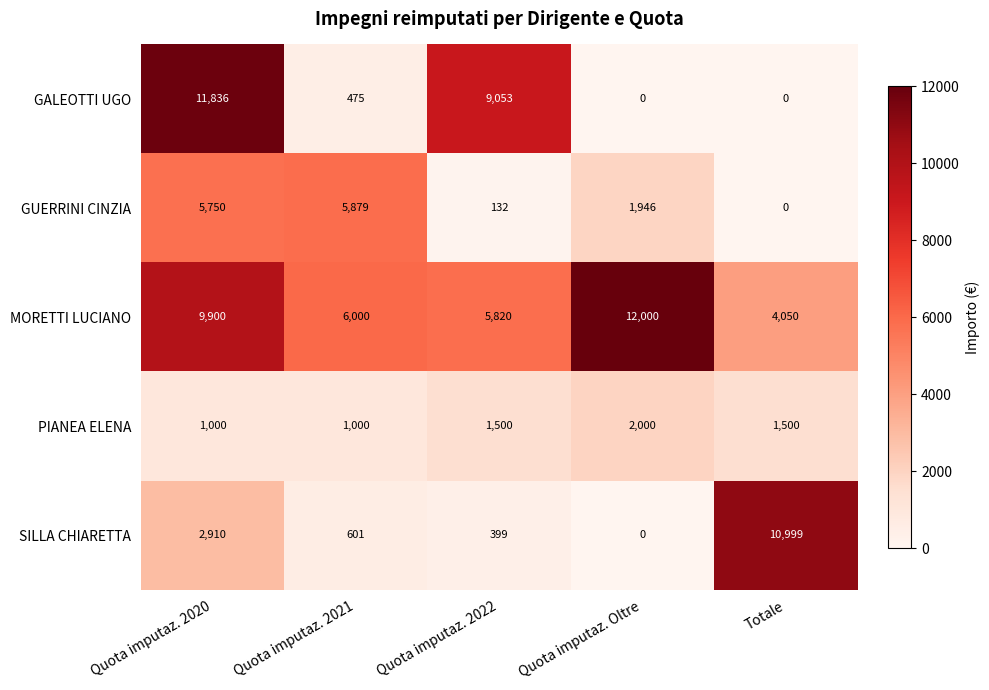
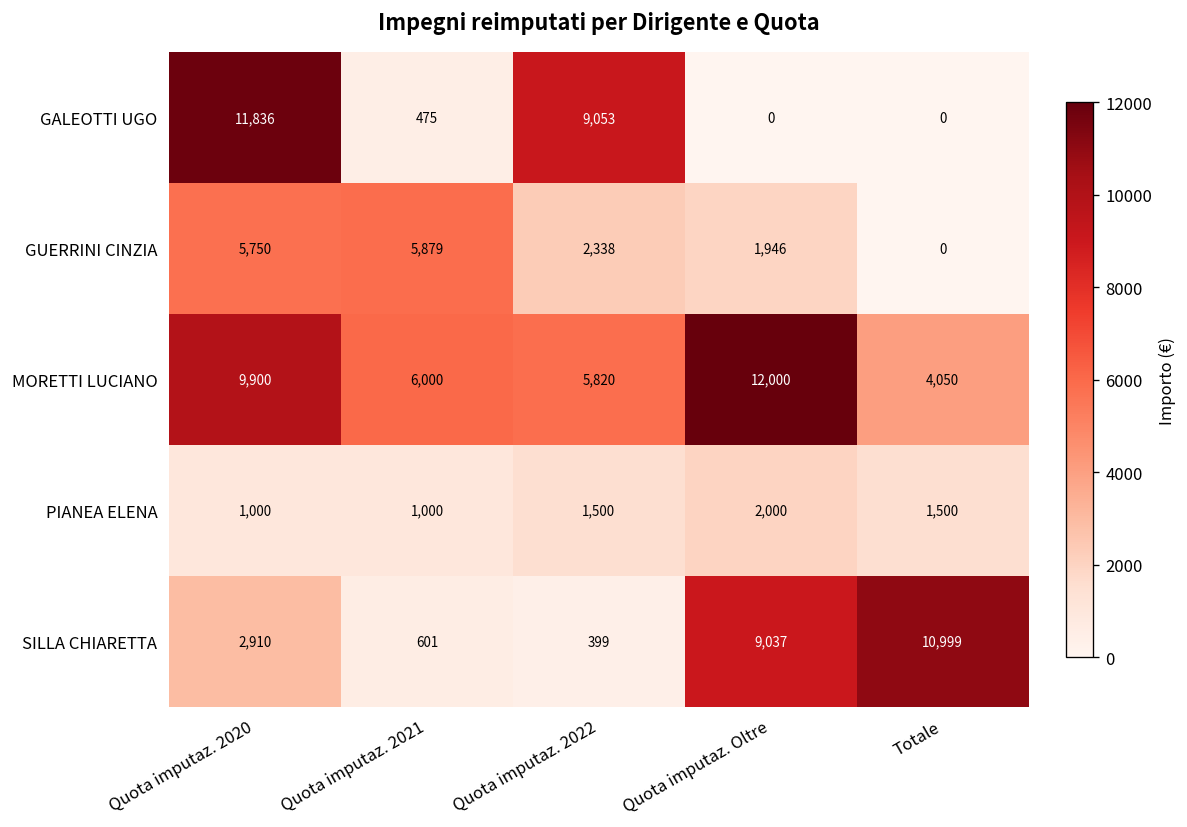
GUERRINI CINZIA, Quota imputaz. 2022: 132 -> 2,338
SILLA CHIARETTA, Quota imputaz. Oltre: 0 -> 9,037
